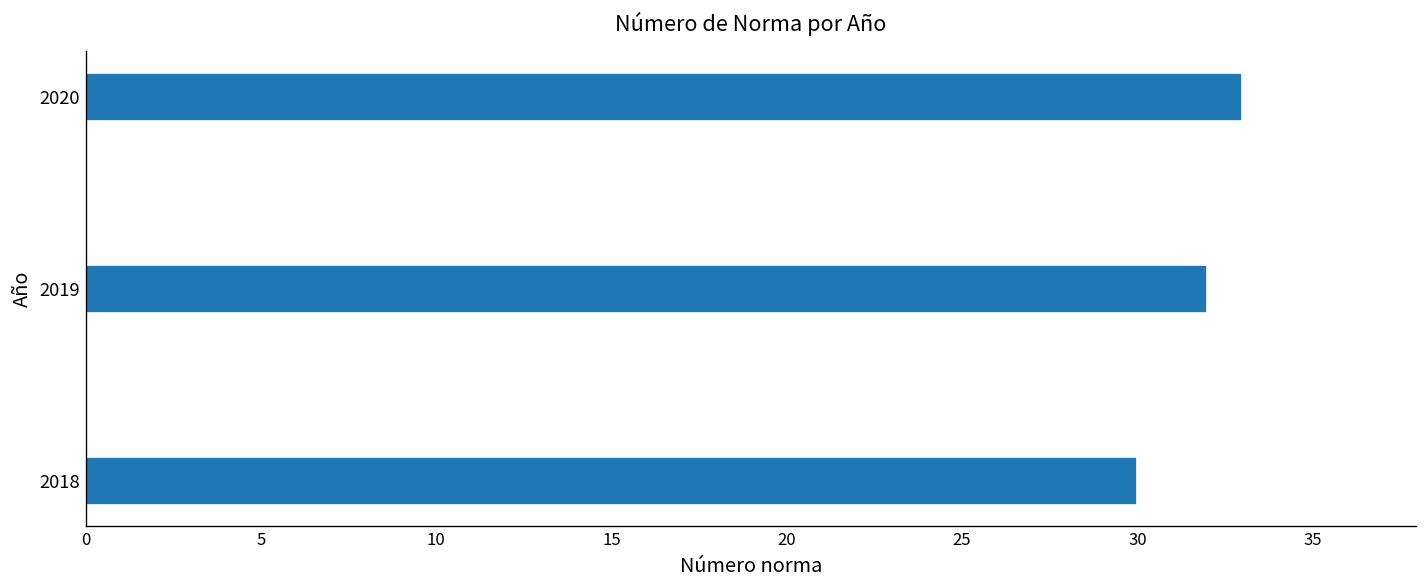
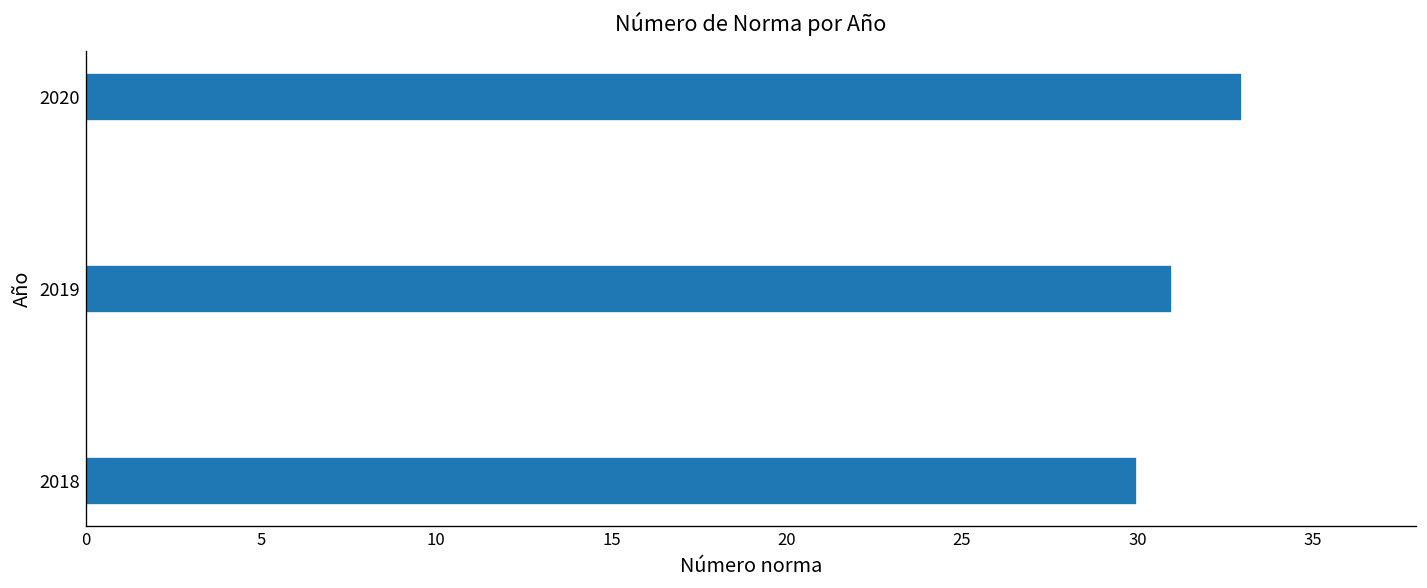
2019: 32 -> 31
